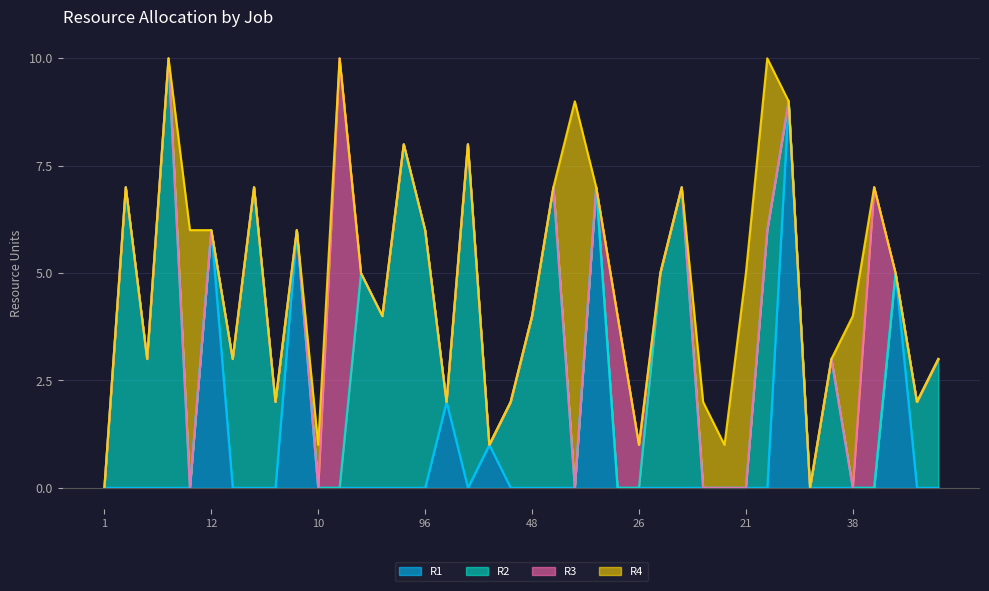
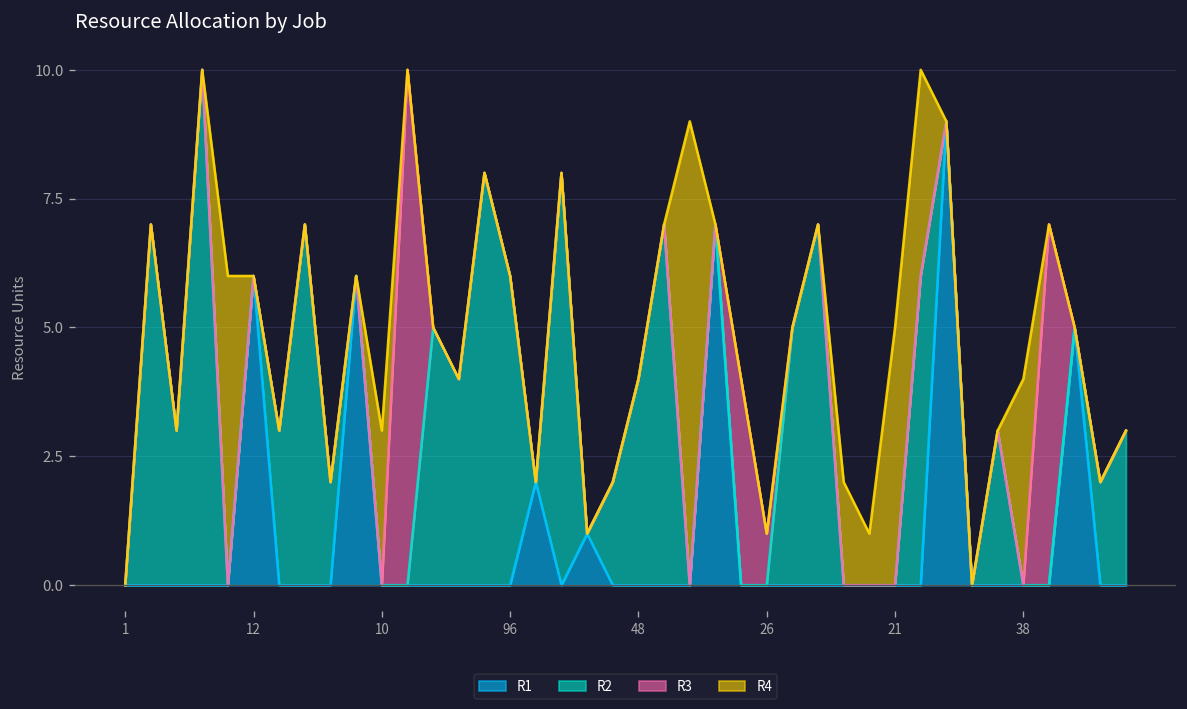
R4, 10: 1 -> 3
